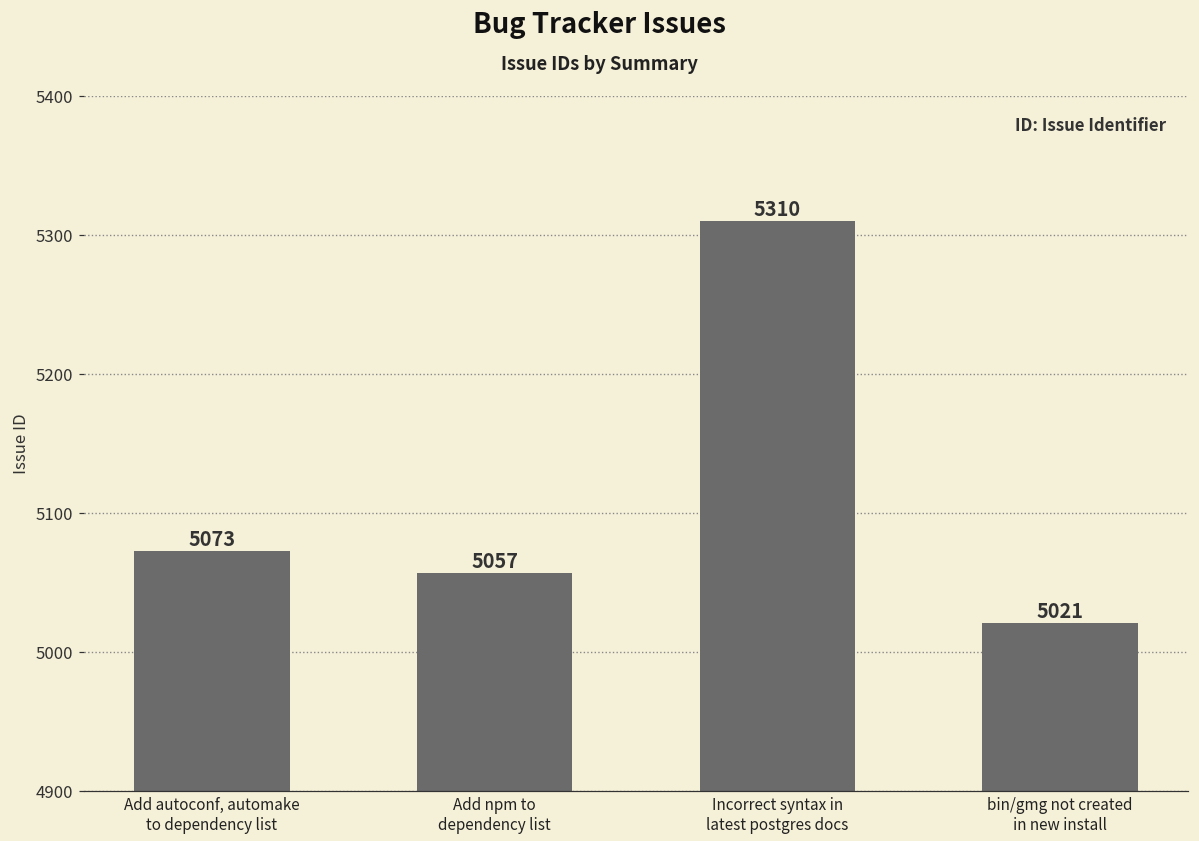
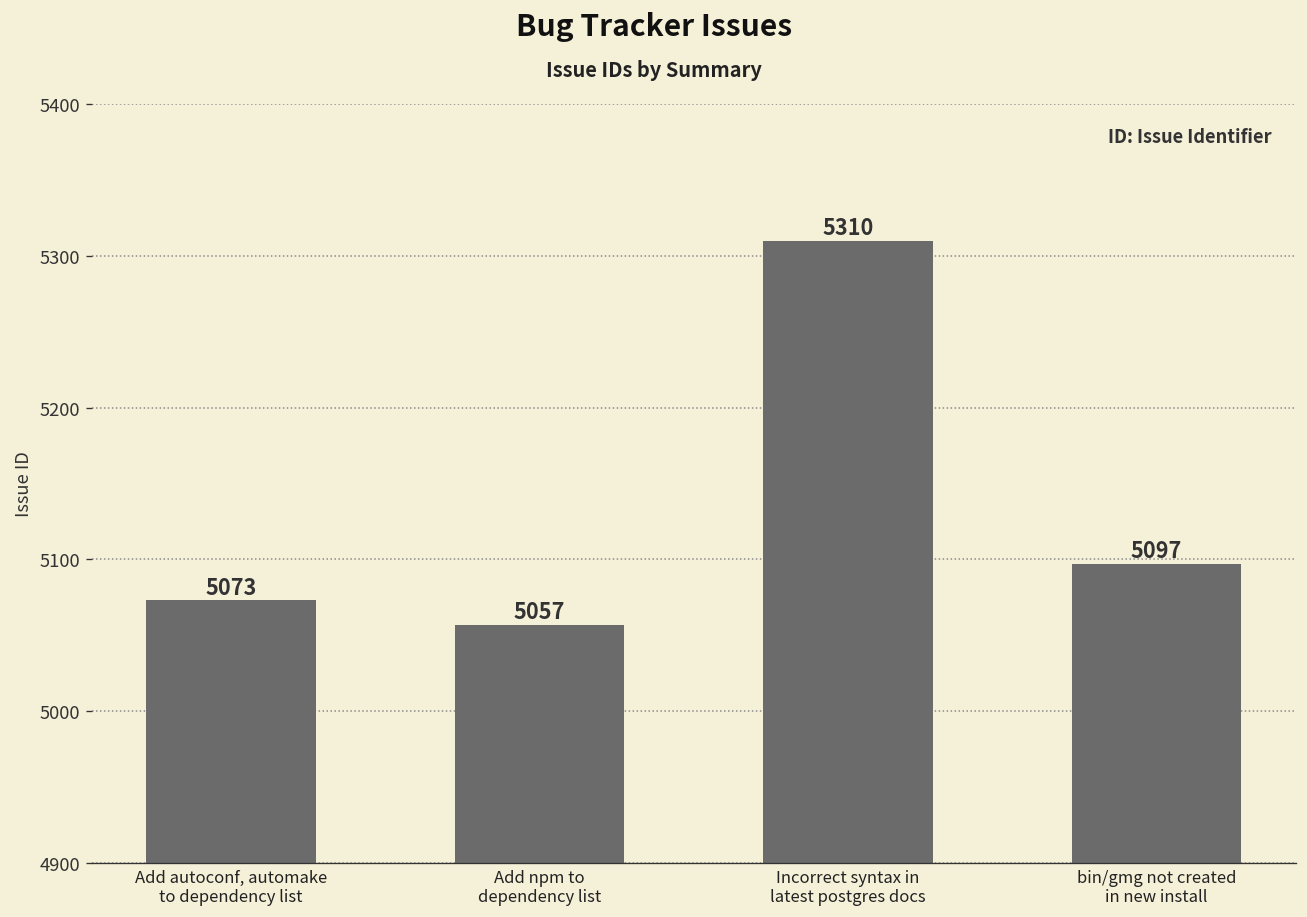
bin/gmg not created in new install: 5021 -> 5097
